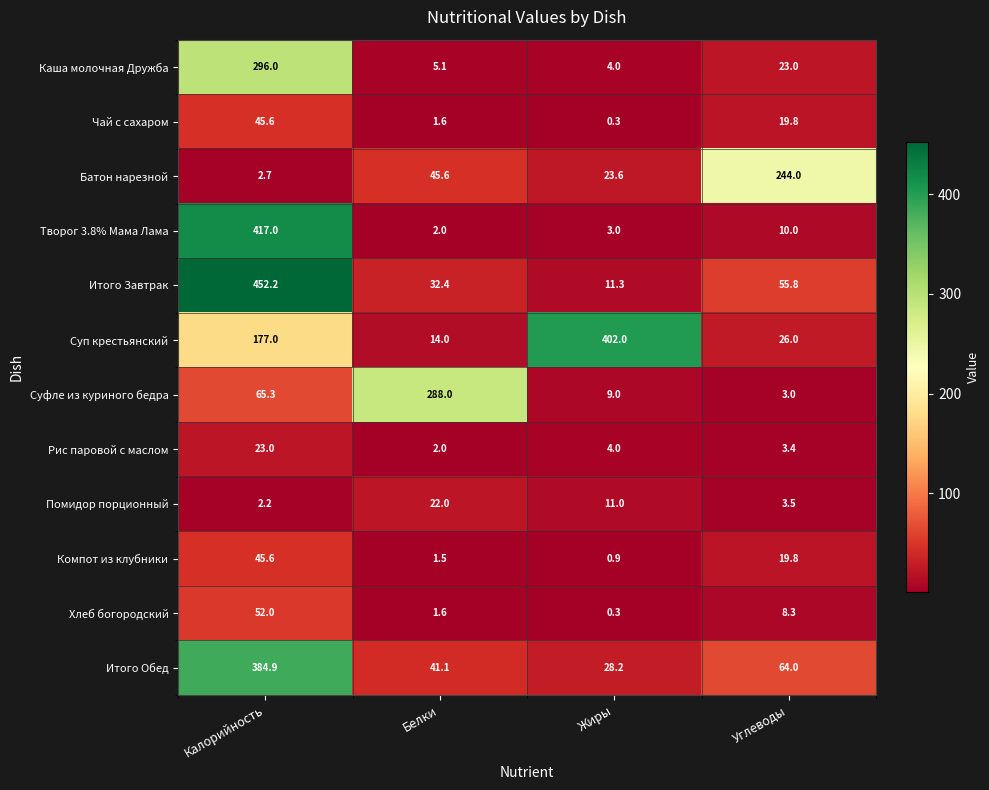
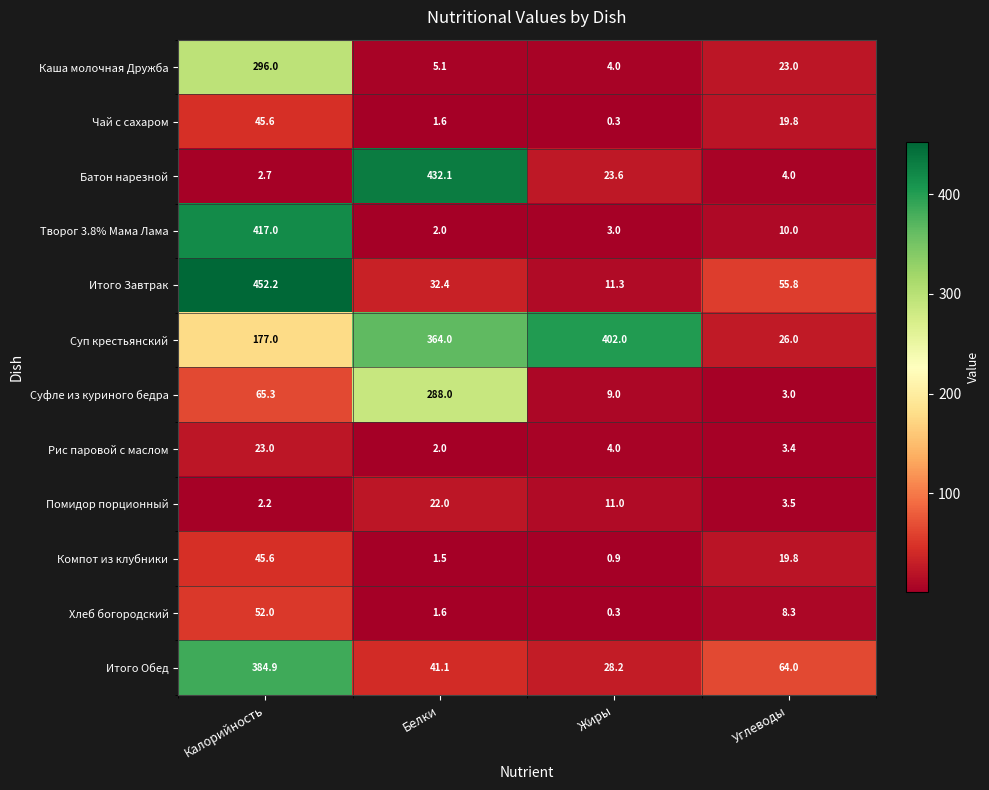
Батон нарезной, Белки: 45.6 -> 432.1
Батон нарезной, Углеводы: 244.0 -> 4.0
Суп крестьянский, Белки: 14.0 -> 364.0
